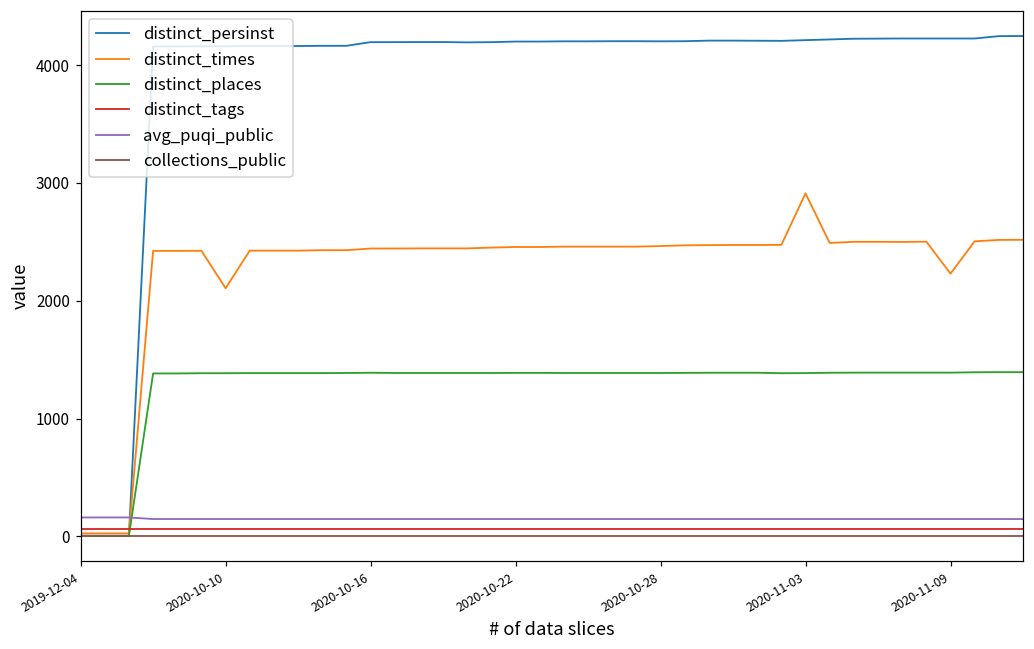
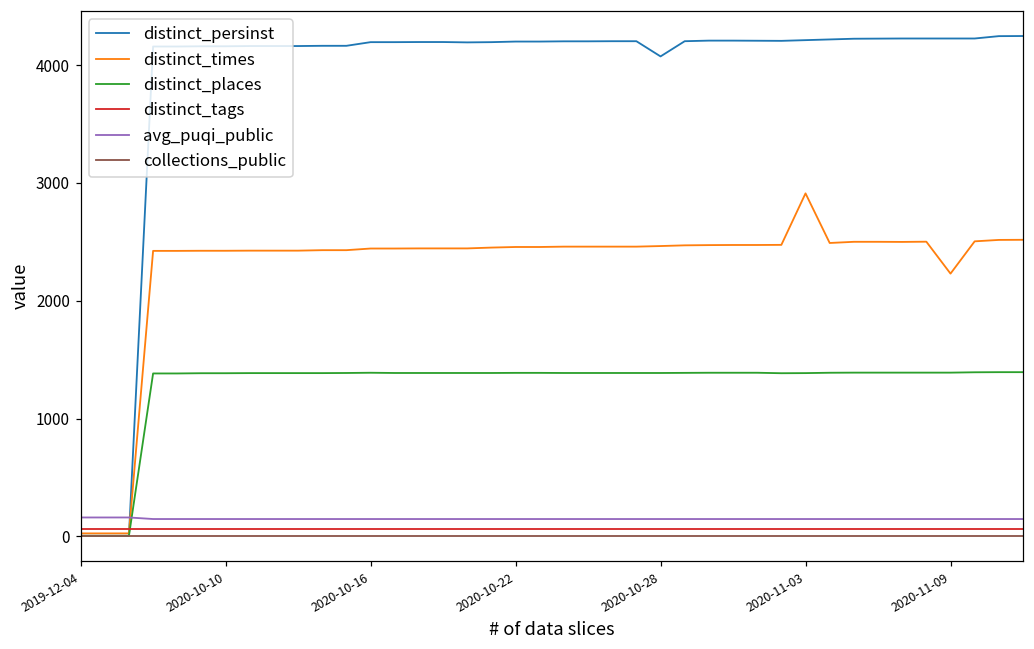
distinct_times, 2020-10-10: 2110 -> 2420
distinct_persinst, 2020-10-28: 4200 -> 4070
